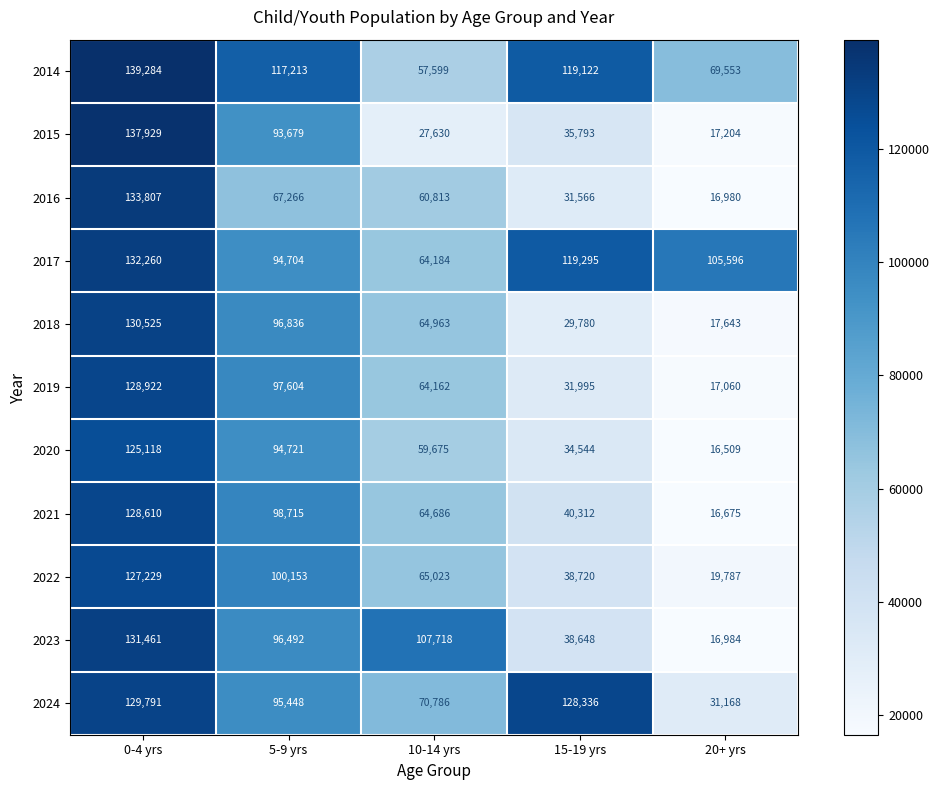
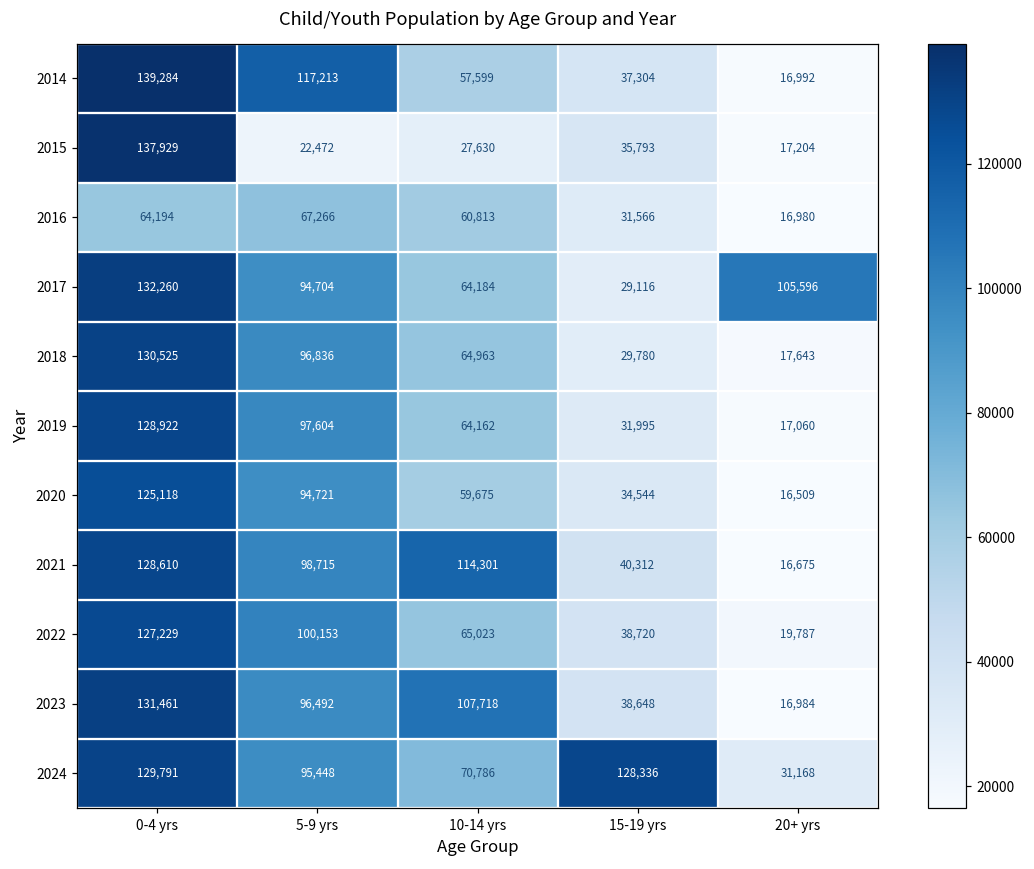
2014, 15-19 yrs: 119,122 -> 37,304
2014, 20+ yrs: 69,553 -> 16,992
2015, 5-9 yrs: 93,679 -> 22,472
2016, 0-4 yrs: 133,807 -> 64,194
2017, 15-19 yrs: 119,295 -> 29,116
2021, 10-14 yrs: 64,686 -> 114,301
